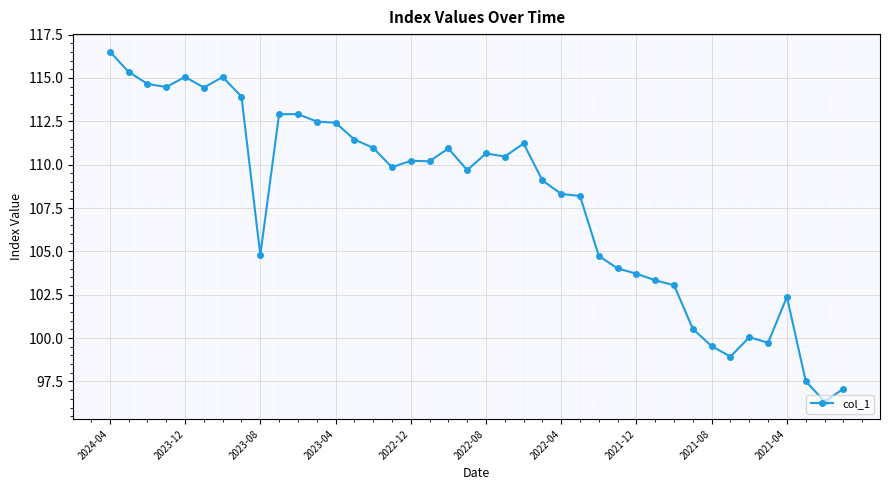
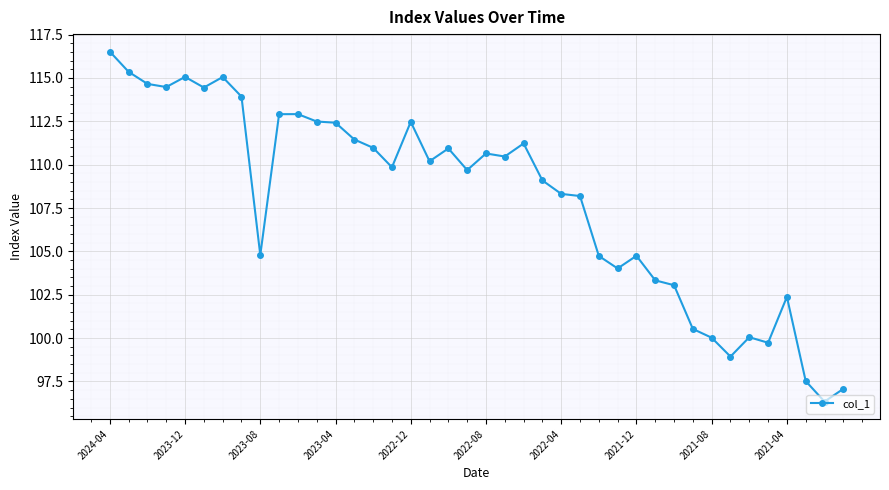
2022-12: 110.2 -> 112.5
2021-12: 103.7 -> 104.7
2021-08: 99.5 -> 100.0
